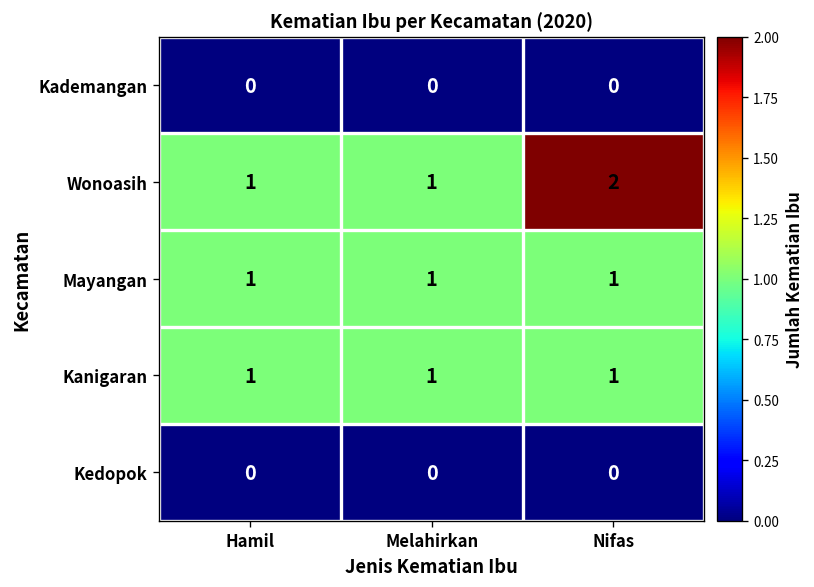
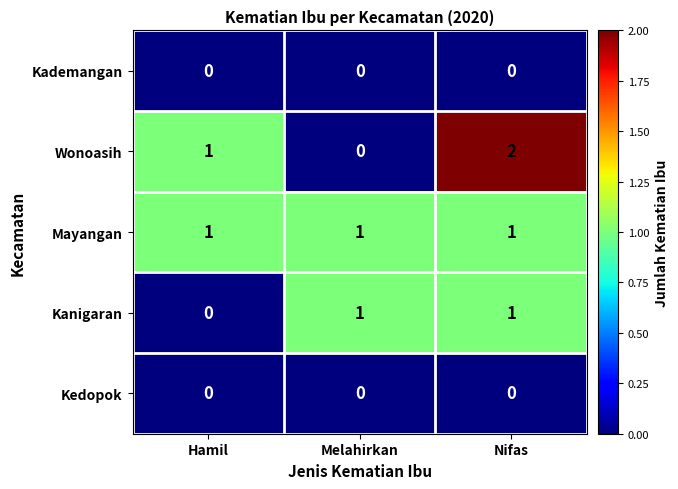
Wonoasih, Melahirkan: 1 -> 0
Kanigaran, Hamil: 1 -> 0
